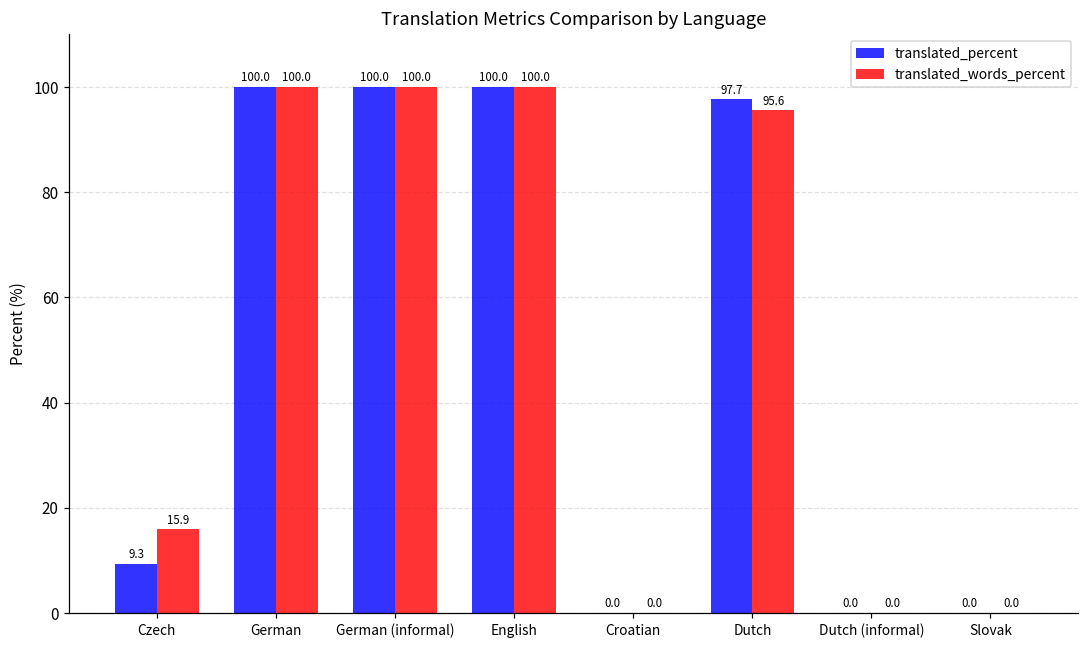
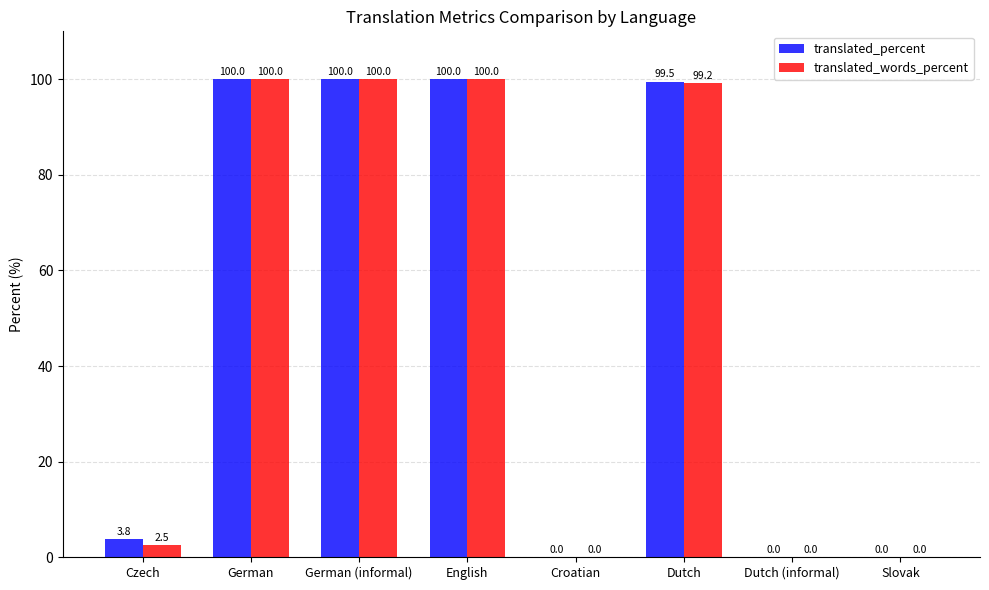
translated_percent, Czech: 9.3 -> 3.8
translated_words_percent, Czech: 15.9 -> 2.5
translated_percent, Dutch: 97.7 -> 99.5
translated_words_percent, Dutch: 95.6 -> 99.2
